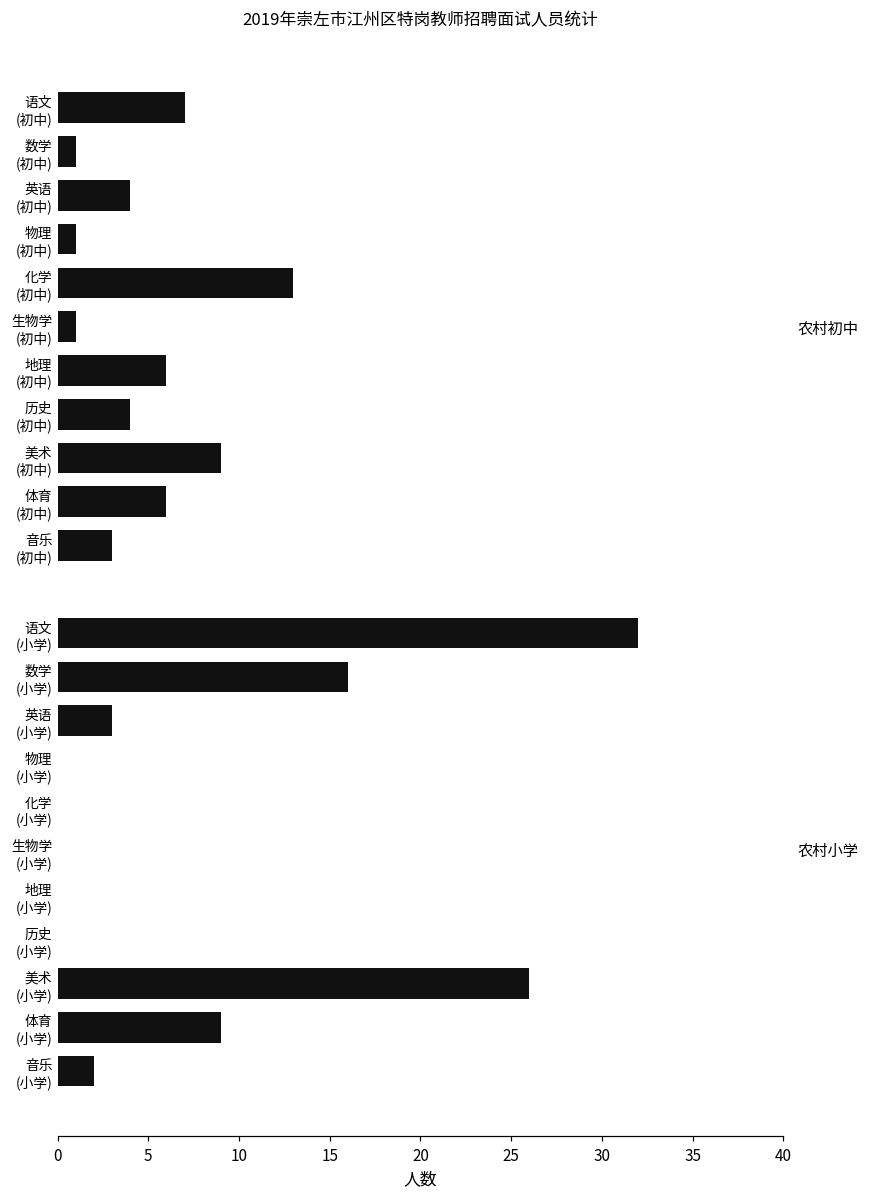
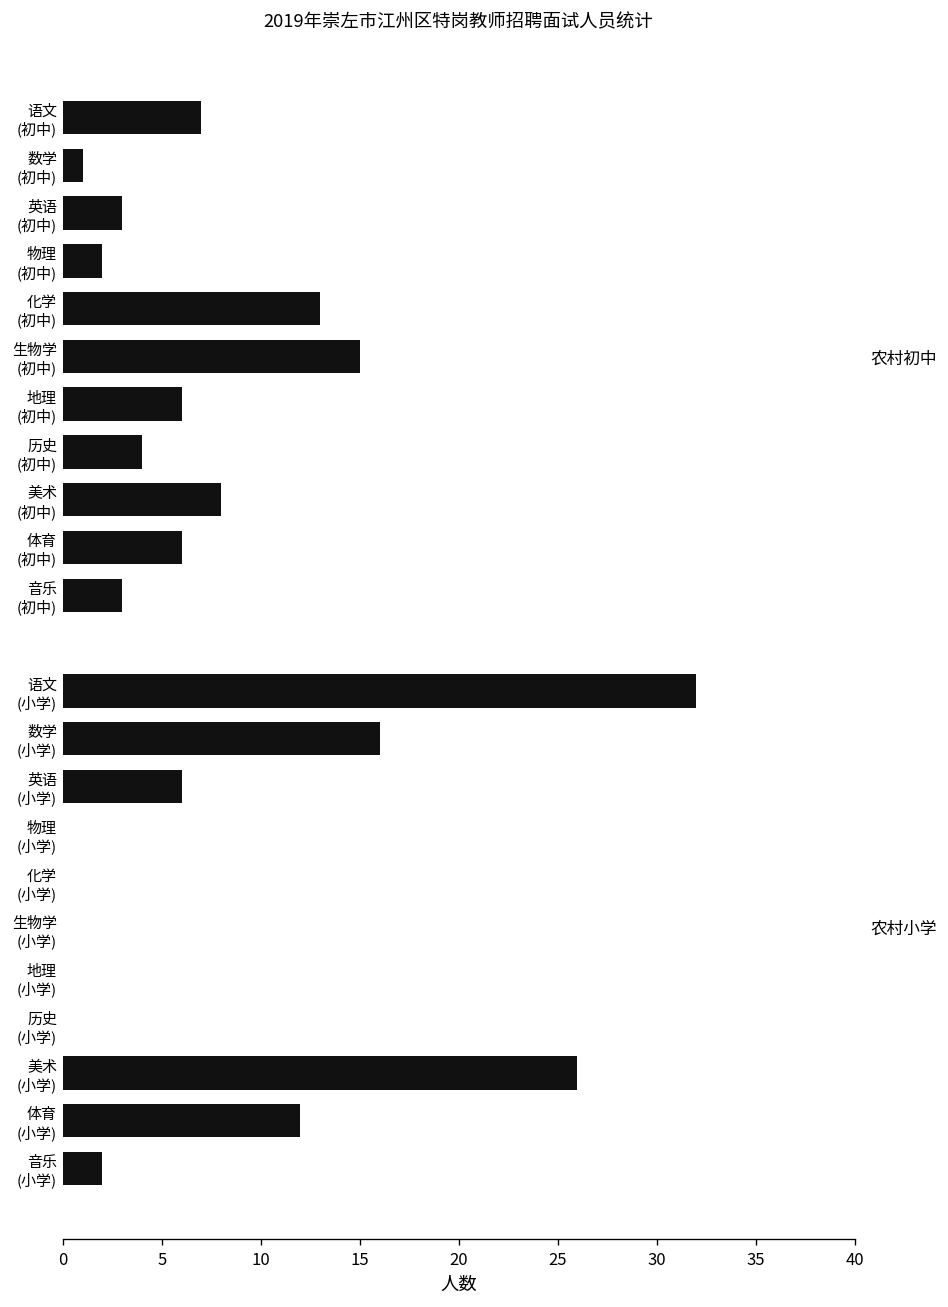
英语 (初中): 4 -> 3
物理 (初中): 1 -> 2
生物学 (初中): 1 -> 15
美术 (初中): 9 -> 8
英语 (小学): 3 -> 6
体育 (小学): 9 -> 12
